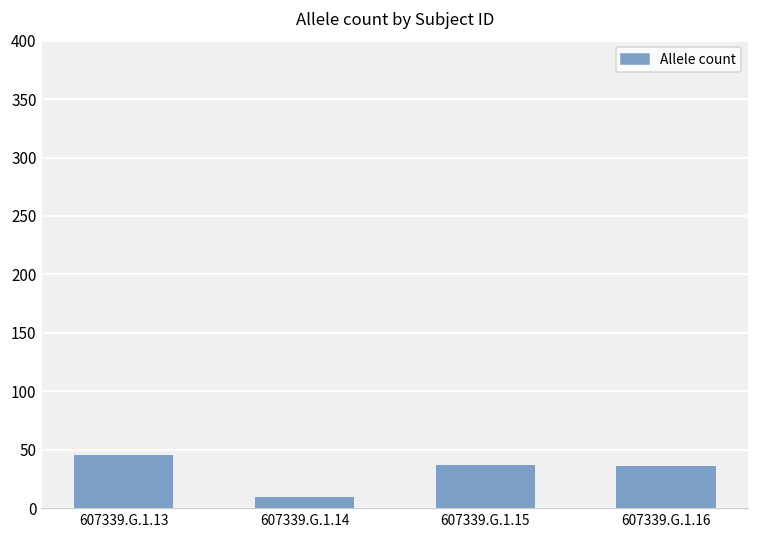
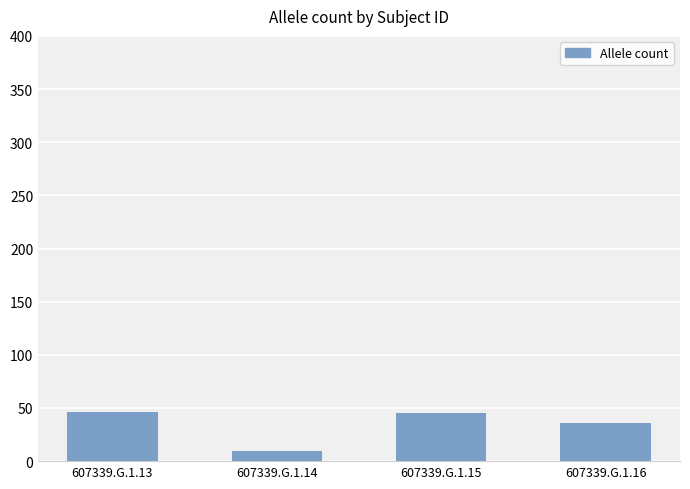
607339.G.1.15: 37 -> 45
